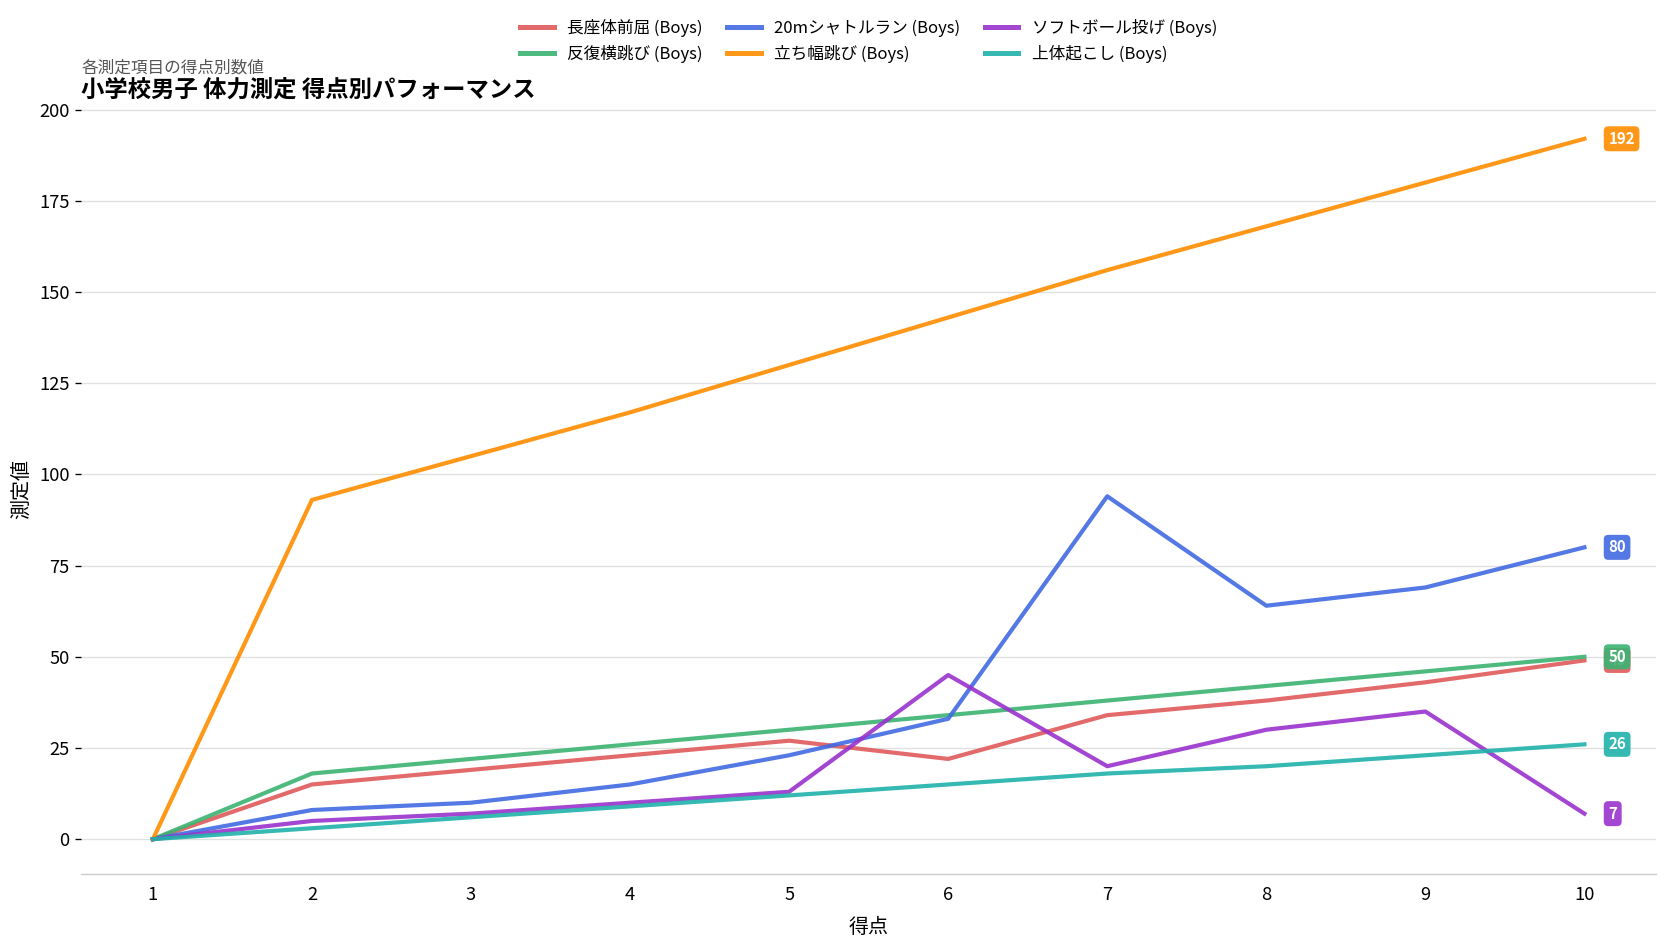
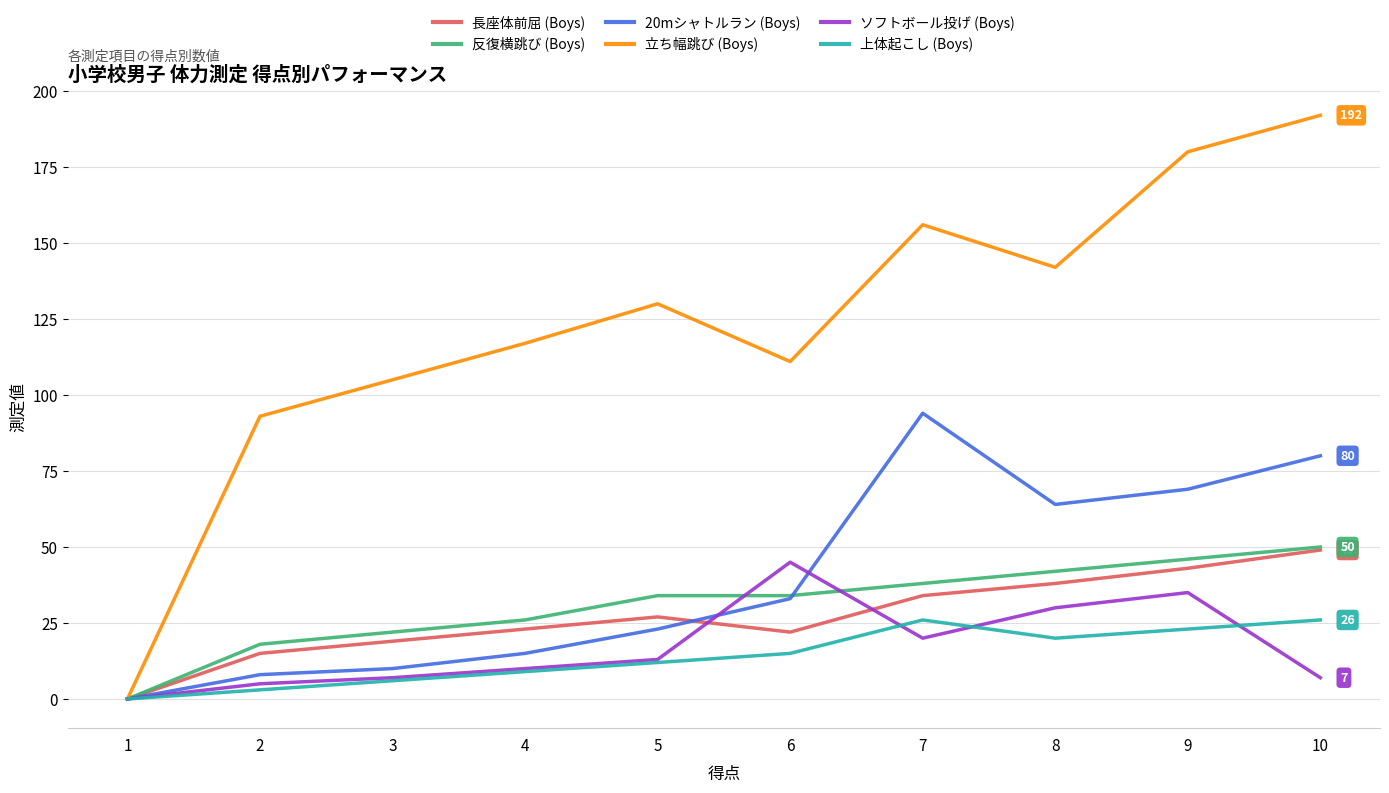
反復横跳び (Boys), 5: 30 -> 34
立ち幅跳び (Boys), 6: 143 -> 111
上体起こし (Boys), 7: 18 -> 26
立ち幅跳び (Boys), 8: 168 -> 142
